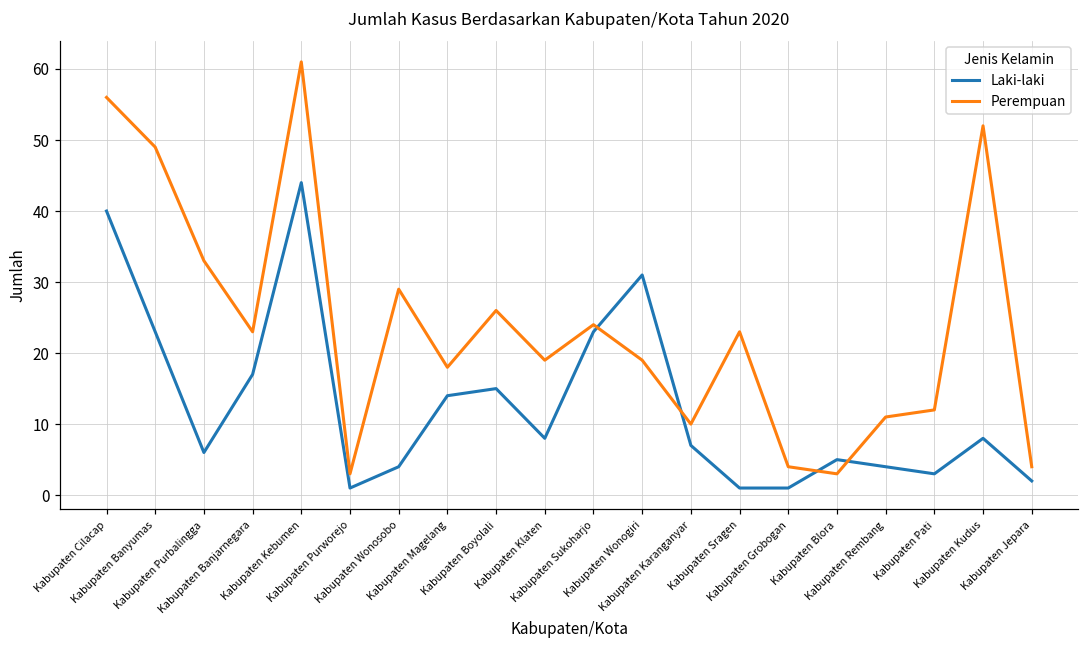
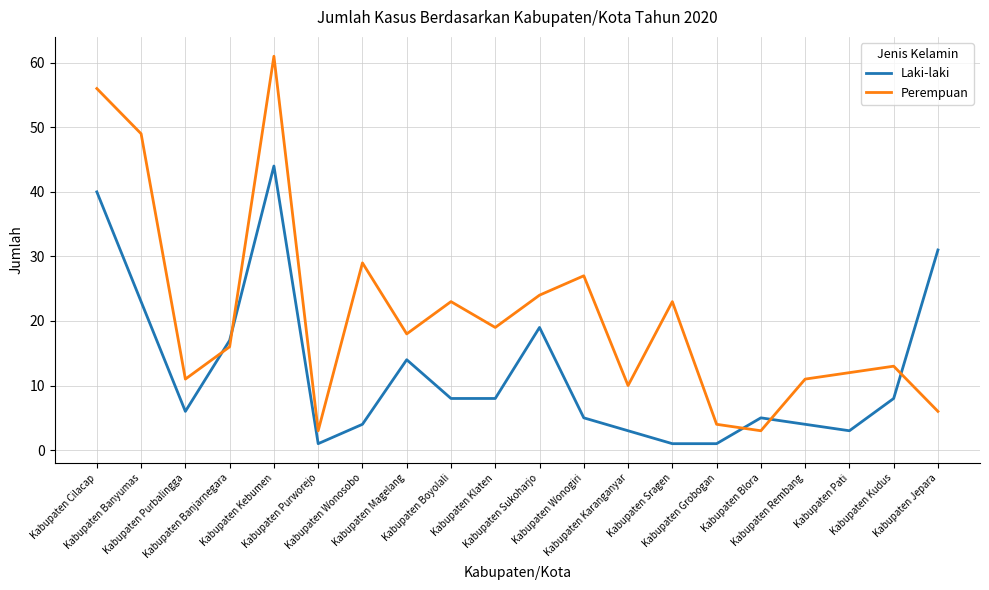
Perempuan, Kabupaten Purbalingga: 33 -> 11
Perempuan, Kabupaten Banjarnegara: 23 -> 16
Laki-laki, Kabupaten Boyolali: 15 -> 8
Perempuan, Kabupaten Boyolali: 26 -> 23
Laki-laki, Kabupaten Sukoharjo: 23 -> 19
Laki-laki, Kabupaten Wonogiri: 31 -> 5
Perempuan, Kabupaten Wonogiri: 19 -> 27
Laki-laki, Kabupaten Karanganyar: 7 -> 3
Perempuan, Kabupaten Kudus: 52 -> 13
Laki-laki, Kabupaten Jepara: 2 -> 31
Perempuan, Kabupaten Jepara: 4 -> 6
